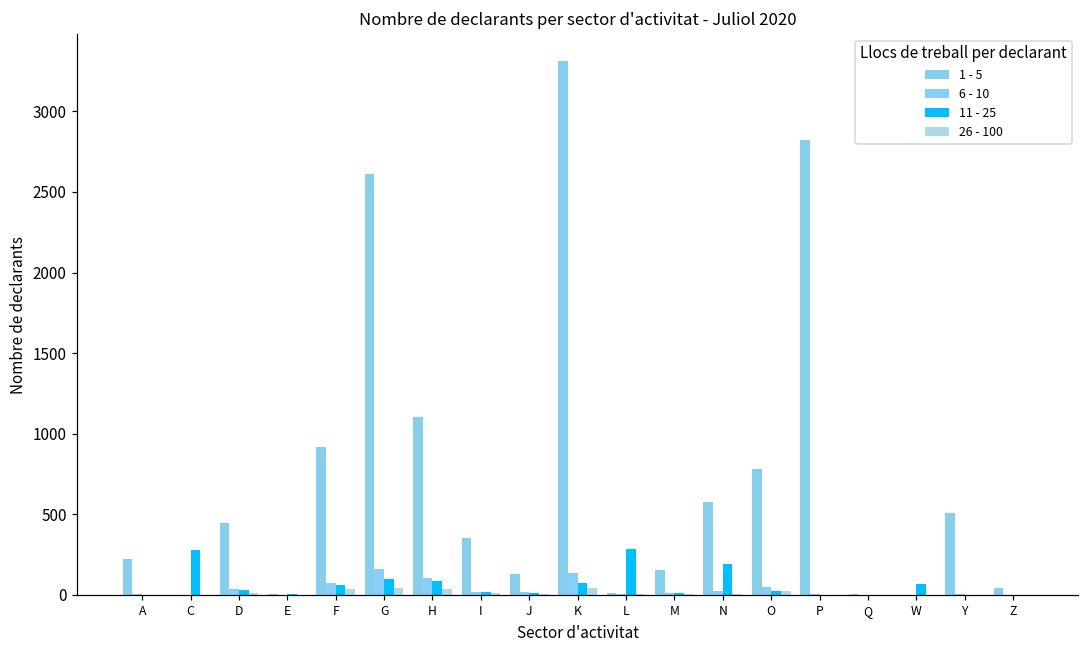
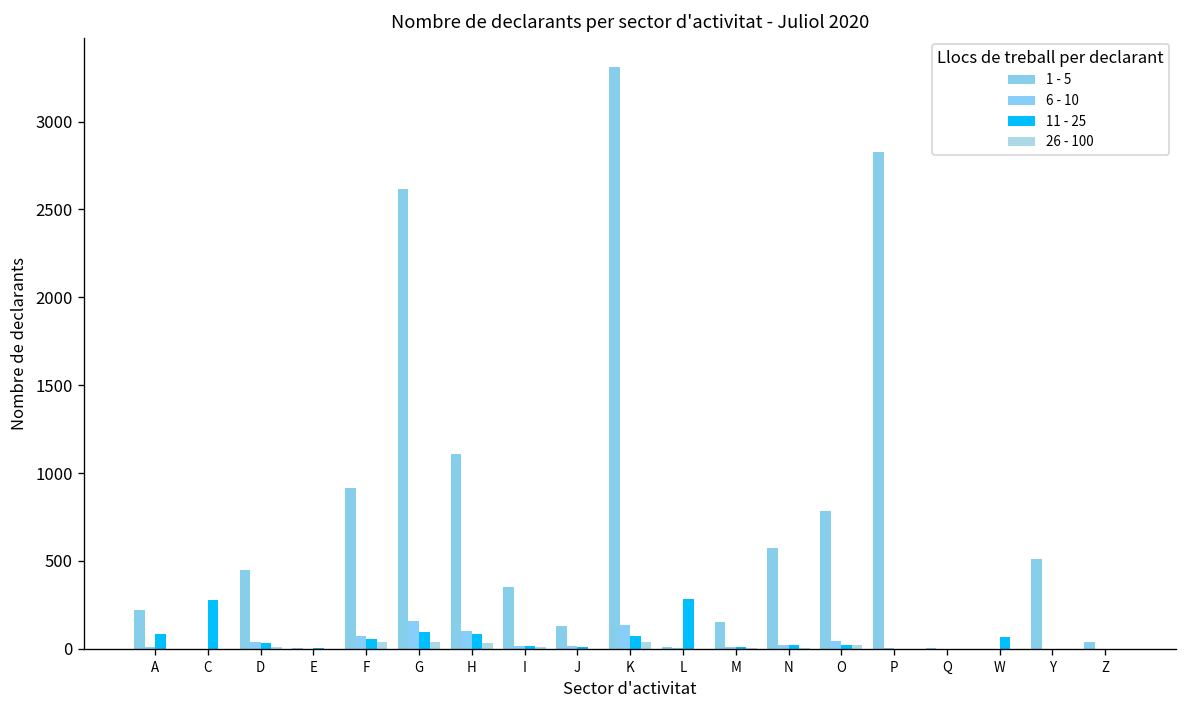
11 - 25, A: 0 -> 90
11 - 25, N: 190 -> 20
